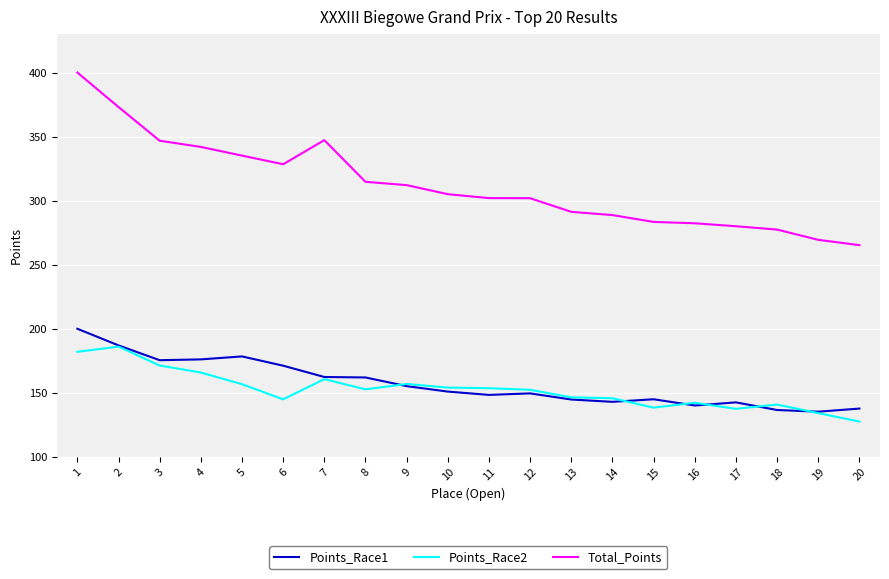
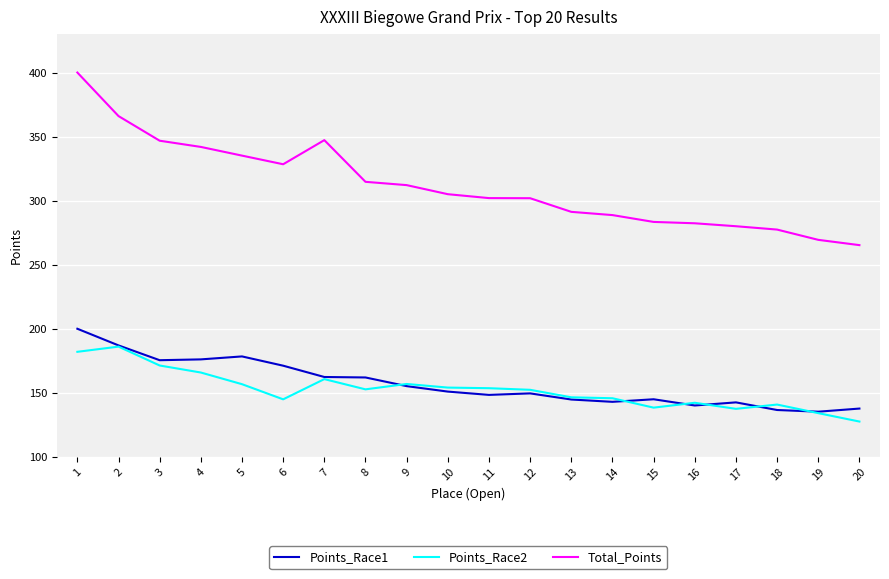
Total_Points, 2: 373 -> 366
